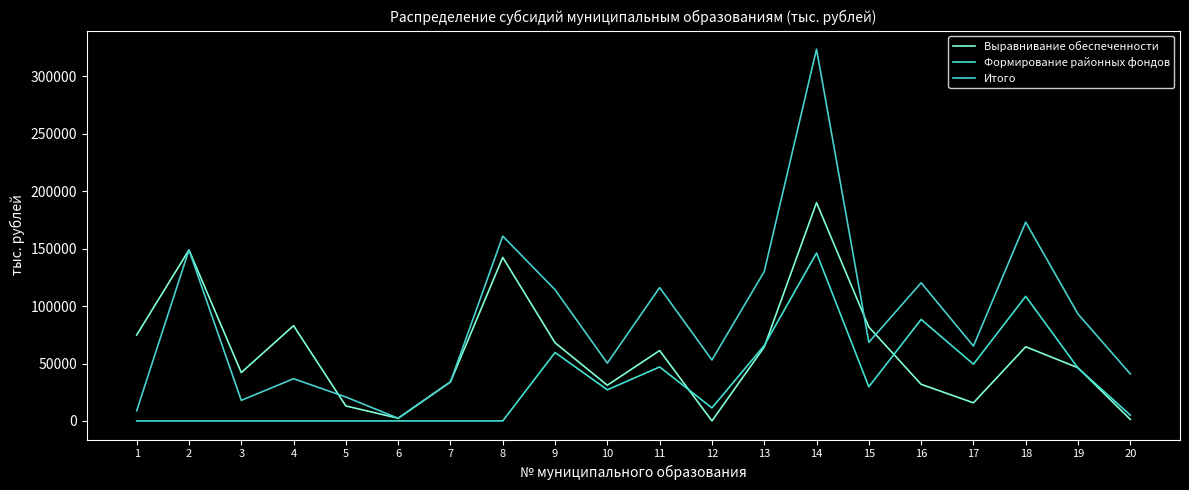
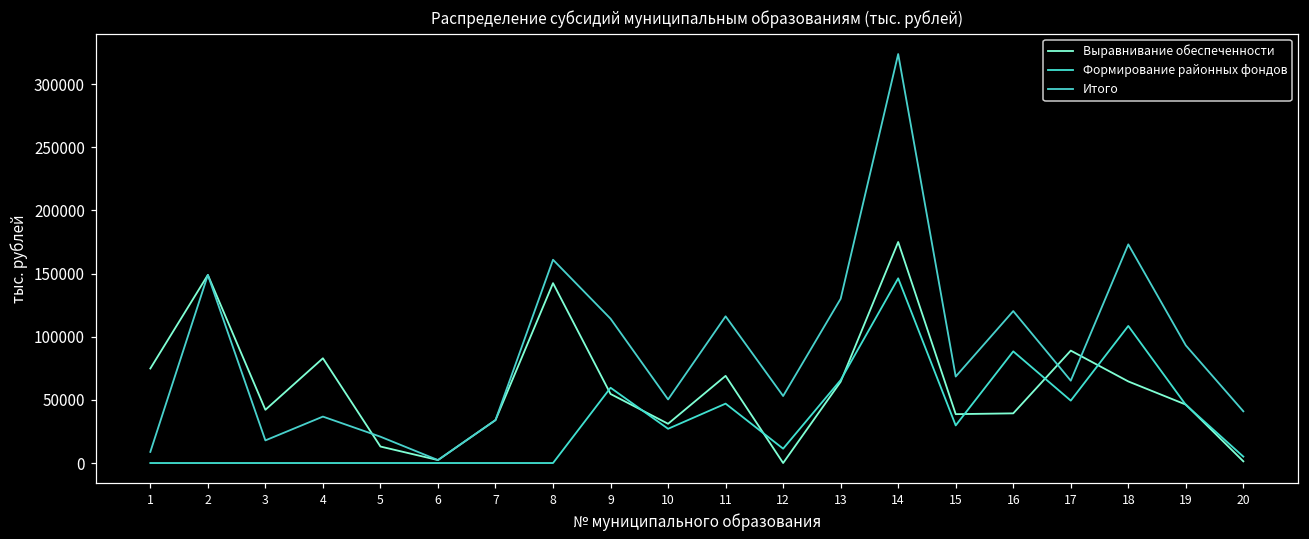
Выравнивание обеспеченности, 9: 68000 -> 55000
Выравнивание обеспеченности, 11: 61000 -> 69000
Выравнивание обеспеченности, 14: 190000 -> 175000
Выравнивание обеспеченности, 15: 82000 -> 39000
Выравнивание обеспеченности, 16: 32000 -> 39000
Выравнивание обеспеченности, 17: 16000 -> 89000
